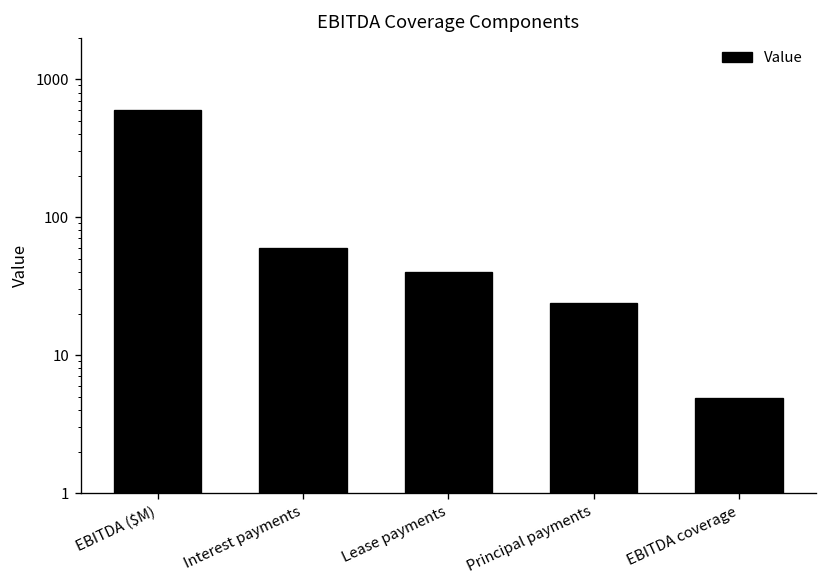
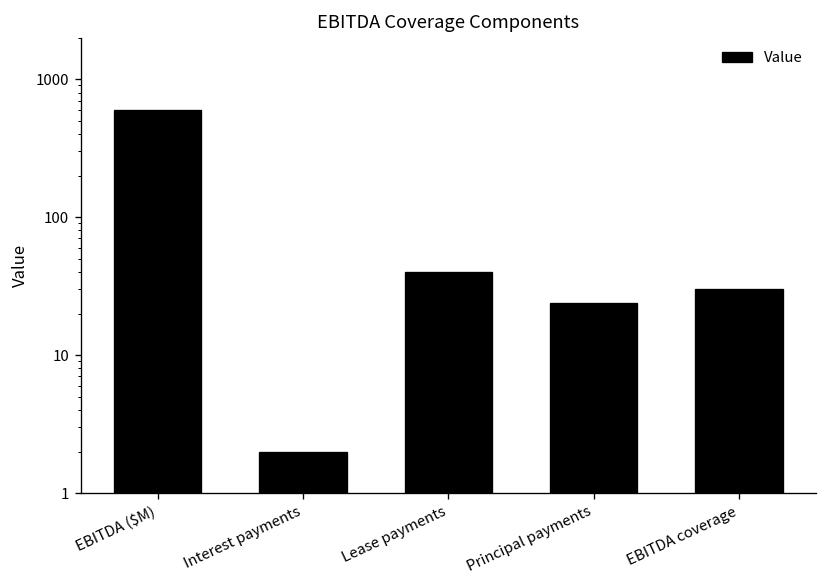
Interest payments: 60 -> 2
EBITDA coverage: 4.9 -> 30
